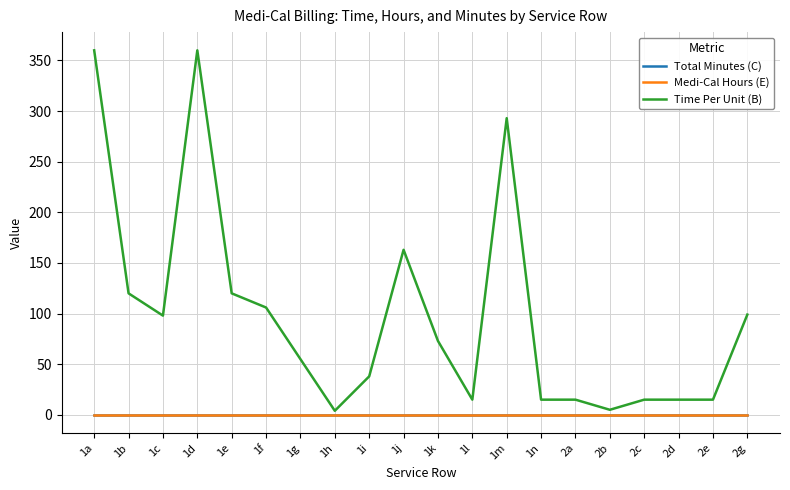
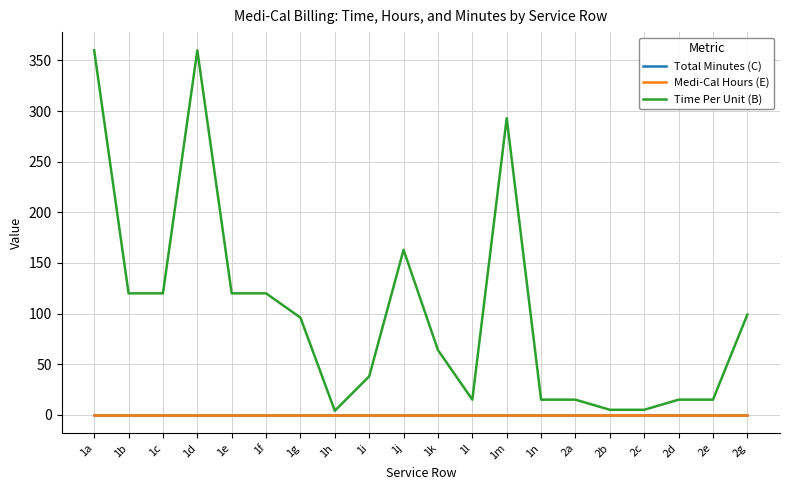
Time Per Unit (B), 1c: 98 -> 120
Time Per Unit (B), 1f: 106 -> 120
Time Per Unit (B), 1g: 55 -> 96
Time Per Unit (B), 1k: 73 -> 64
Time Per Unit (B), 2c: 15 -> 5
